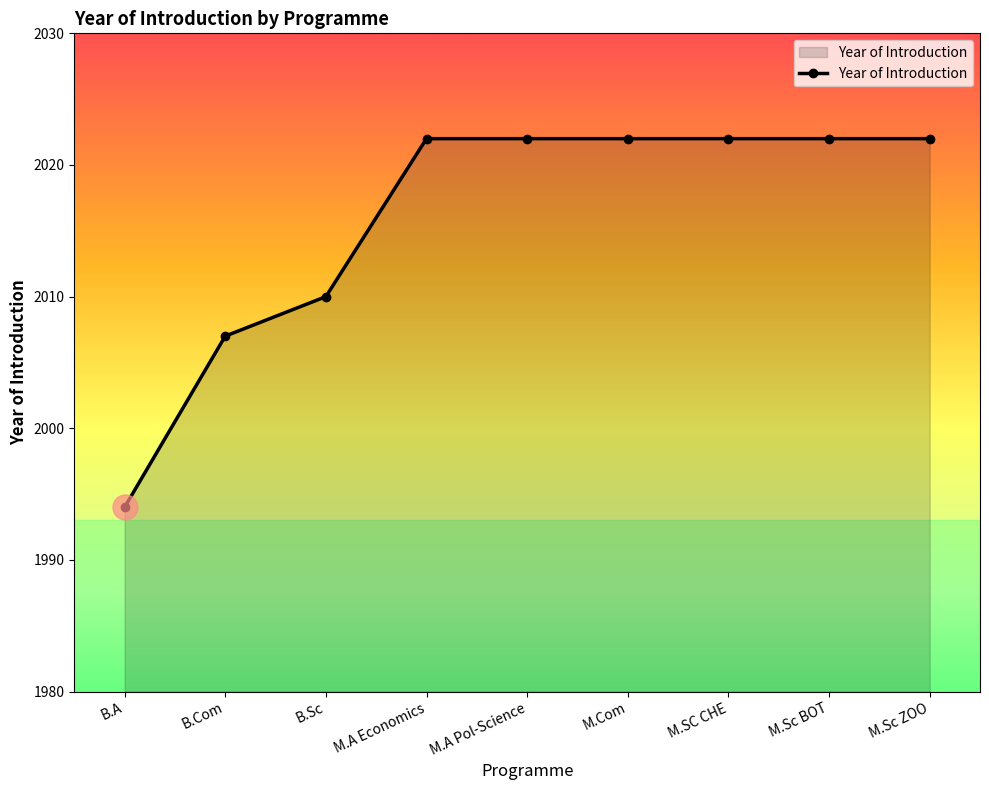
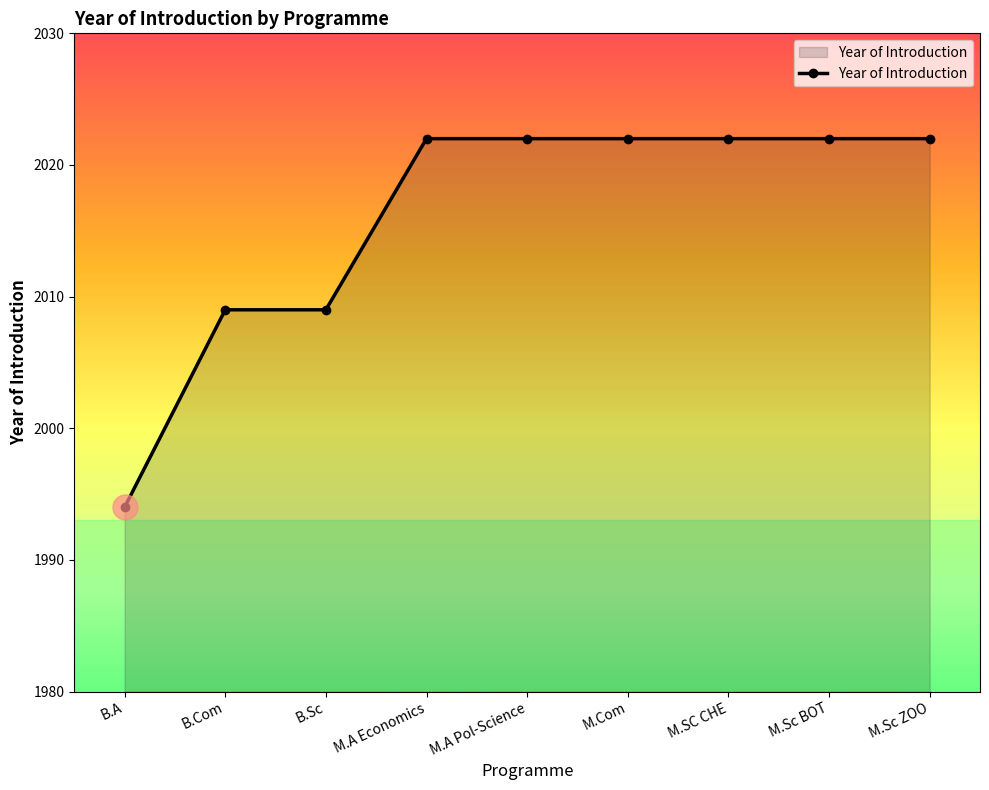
Year of Introduction, B.Com: 2007 -> 2009
Year of Introduction, B.Sc: 2010 -> 2009
